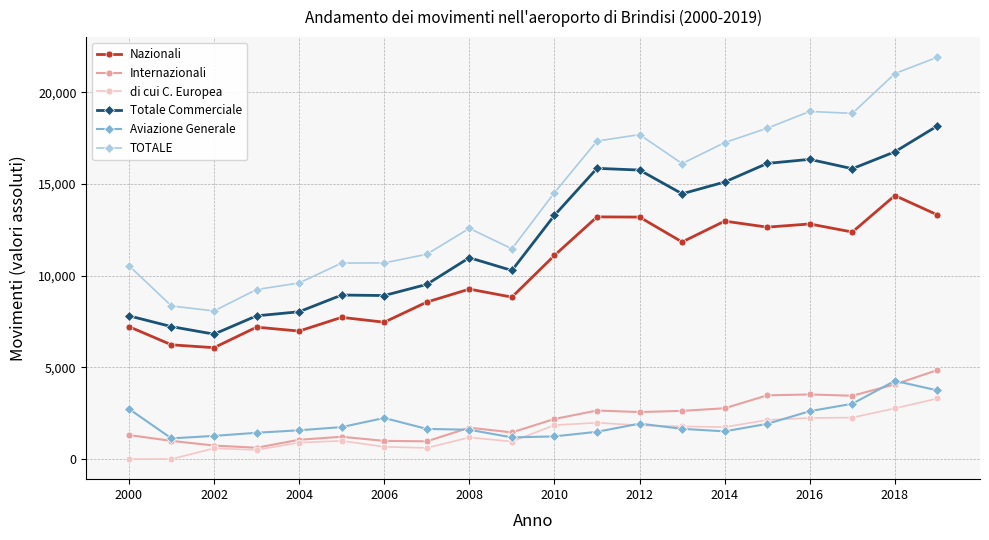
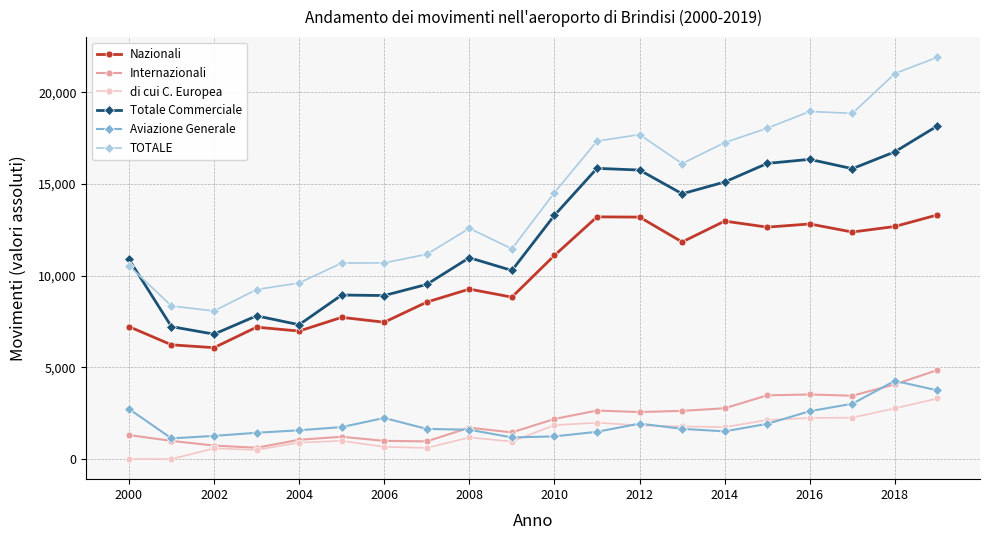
Totale Commerciale, 2000: 7,800 -> 10,900
Totale Commerciale, 2004: 8,000 -> 7,300
Nazionali, 2018: 14,400 -> 12,700
